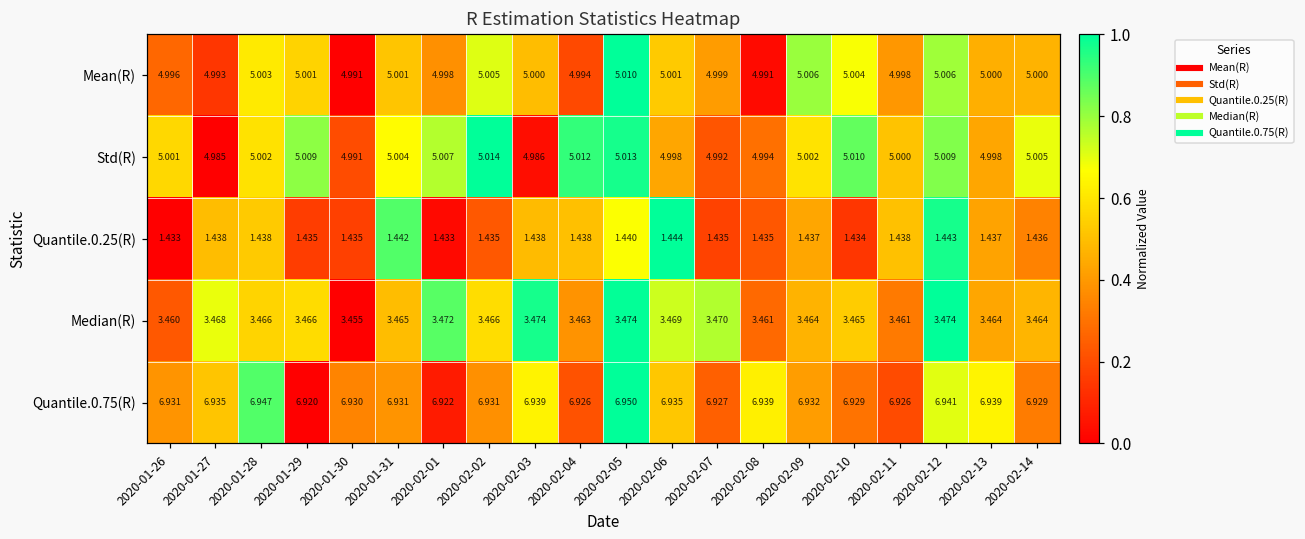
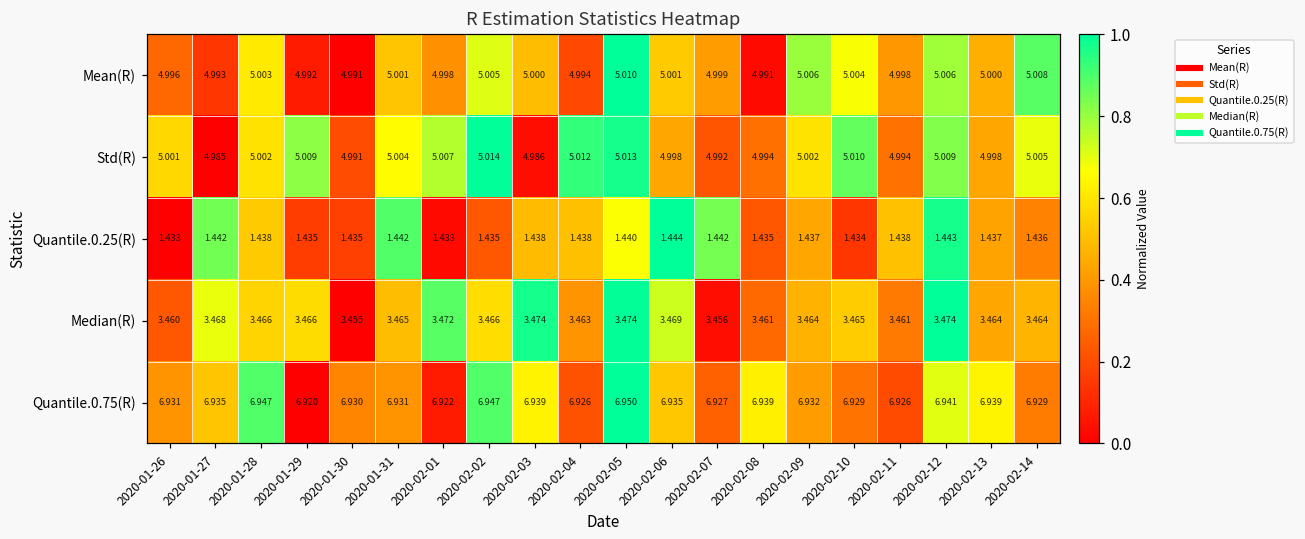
Mean(R), 2020-01-29: 5.001 -> 4.992
Mean(R), 2020-02-14: 5.000 -> 5.008
Std(R), 2020-02-11: 5.000 -> 4.994
Quantile.0.25(R), 2020-01-27: 1.438 -> 1.442
Quantile.0.25(R), 2020-02-07: 1.435 -> 1.442
Median(R), 2020-02-07: 3.470 -> 3.456
Quantile.0.75(R), 2020-02-02: 6.931 -> 6.947
